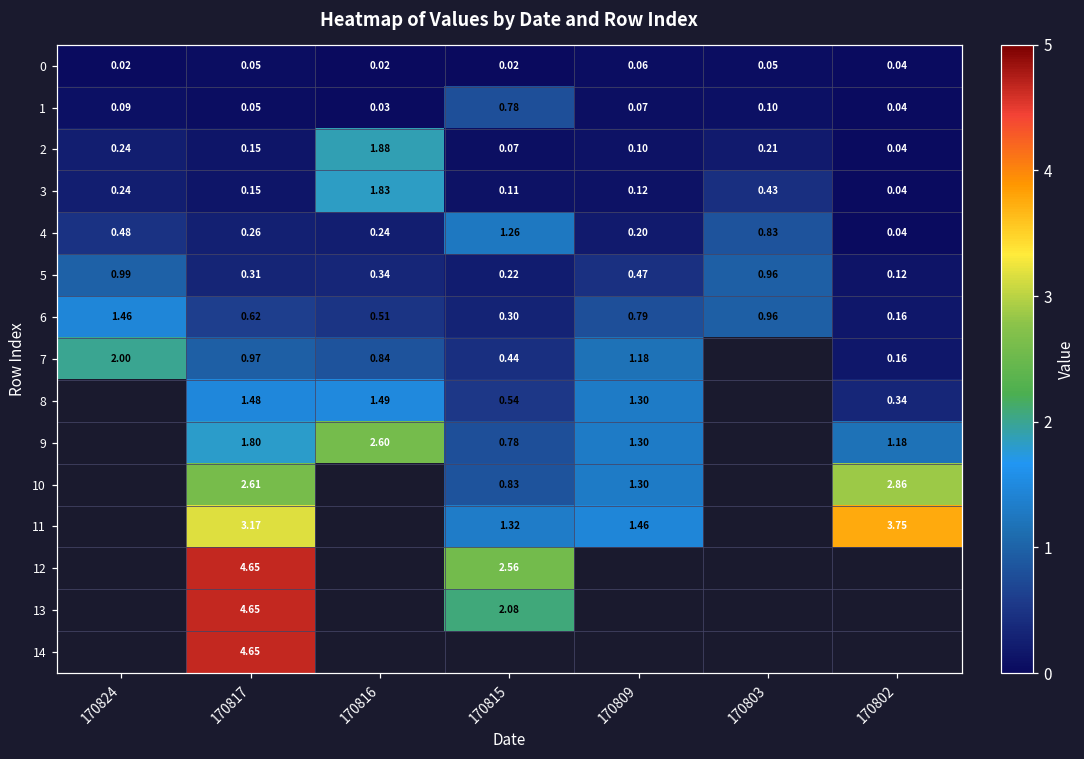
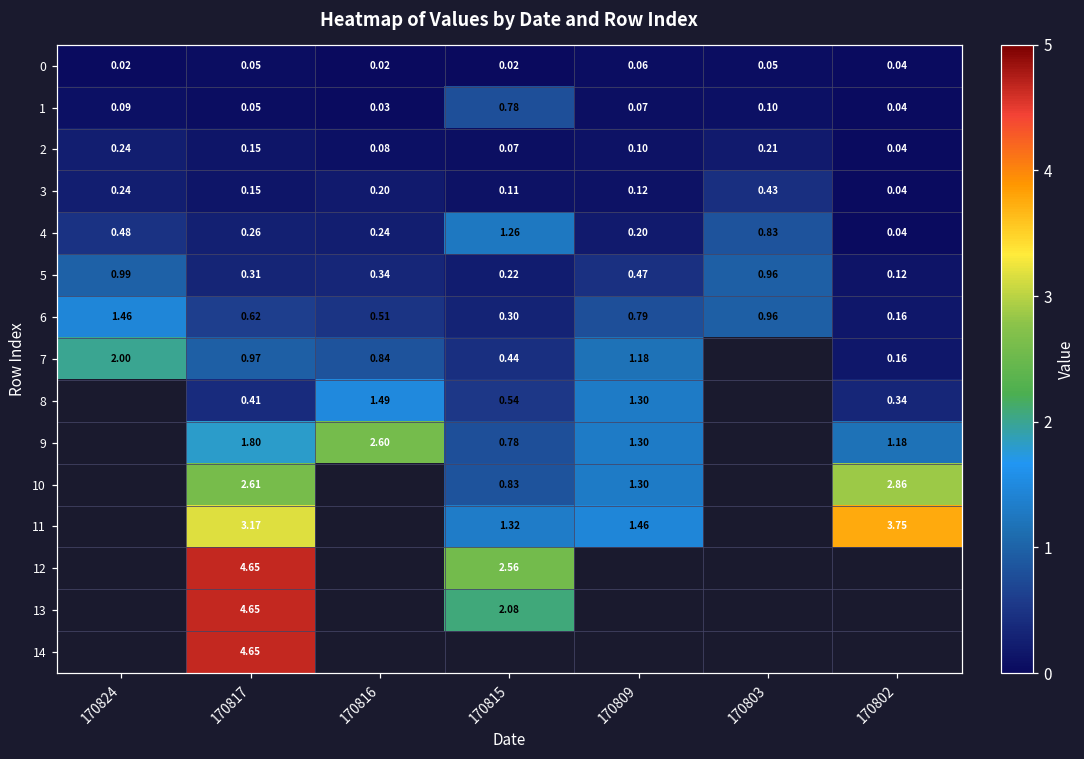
2, 170816: 1.88 -> 0.08
3, 170816: 1.83 -> 0.20
8, 170817: 1.48 -> 0.41
